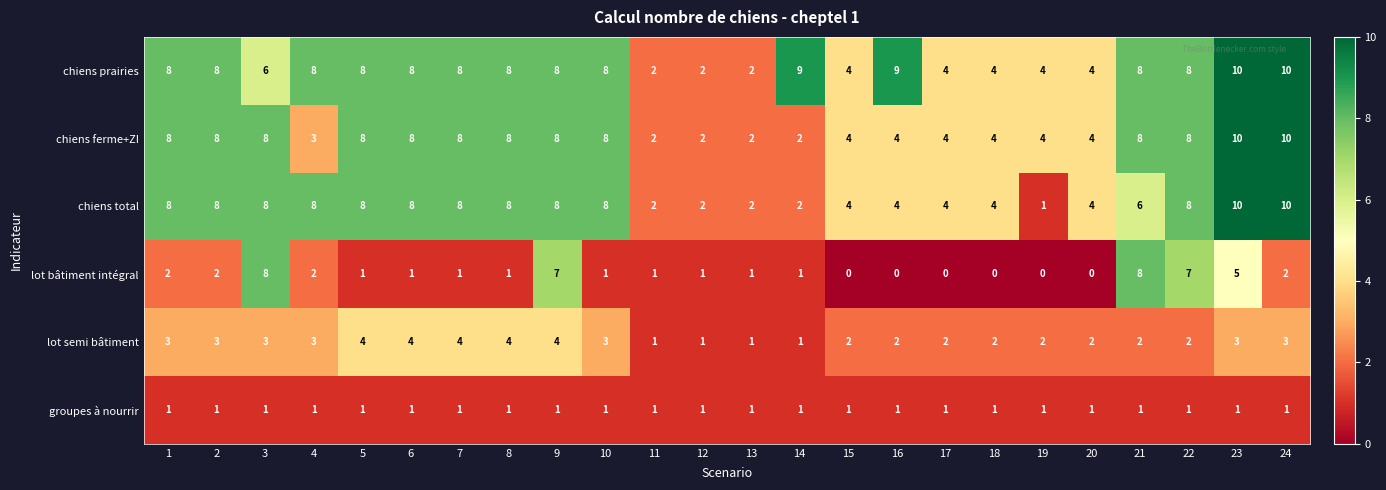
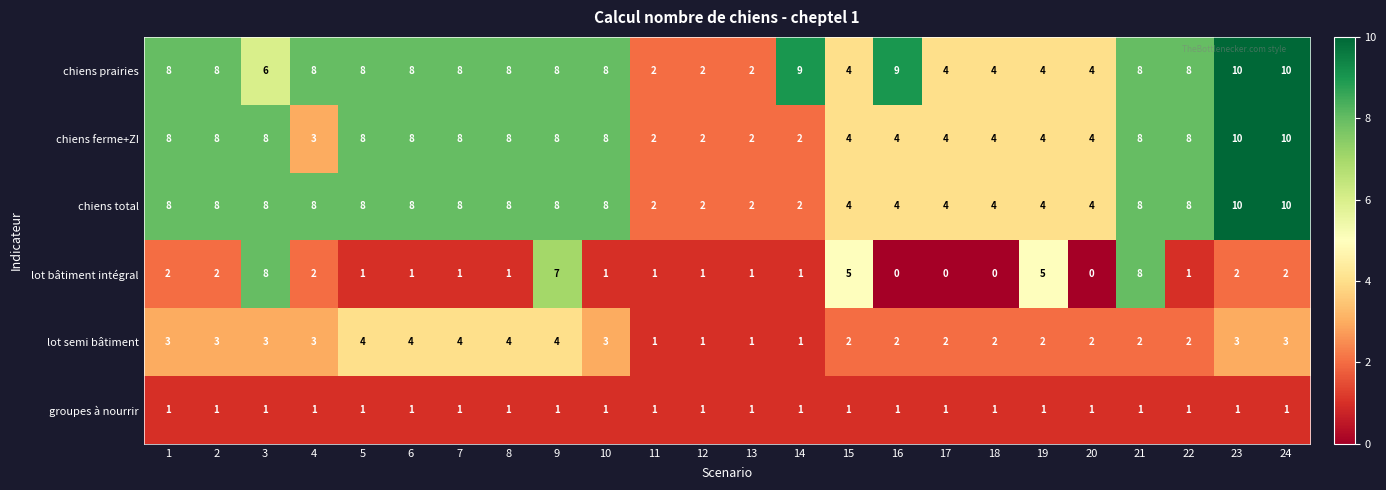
chiens total, 19: 1 -> 4
chiens total, 21: 6 -> 8
lot bâtiment intégral, 15: 0 -> 5
lot bâtiment intégral, 19: 0 -> 5
lot bâtiment intégral, 22: 7 -> 1
lot bâtiment intégral, 23: 5 -> 2
